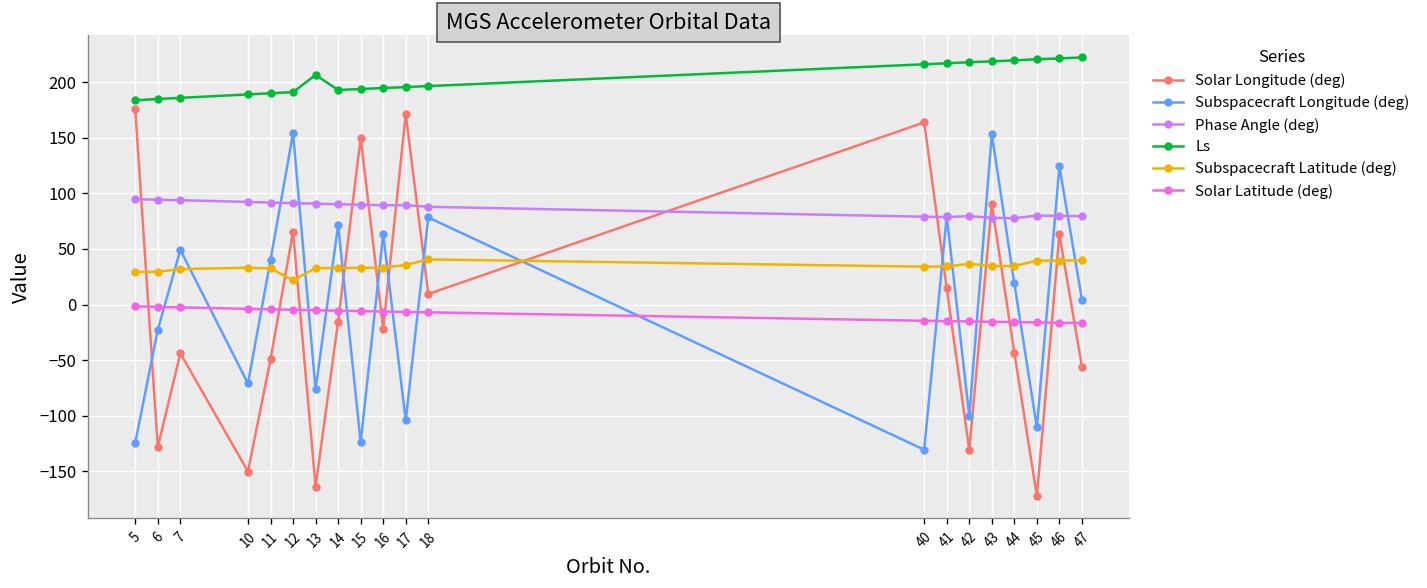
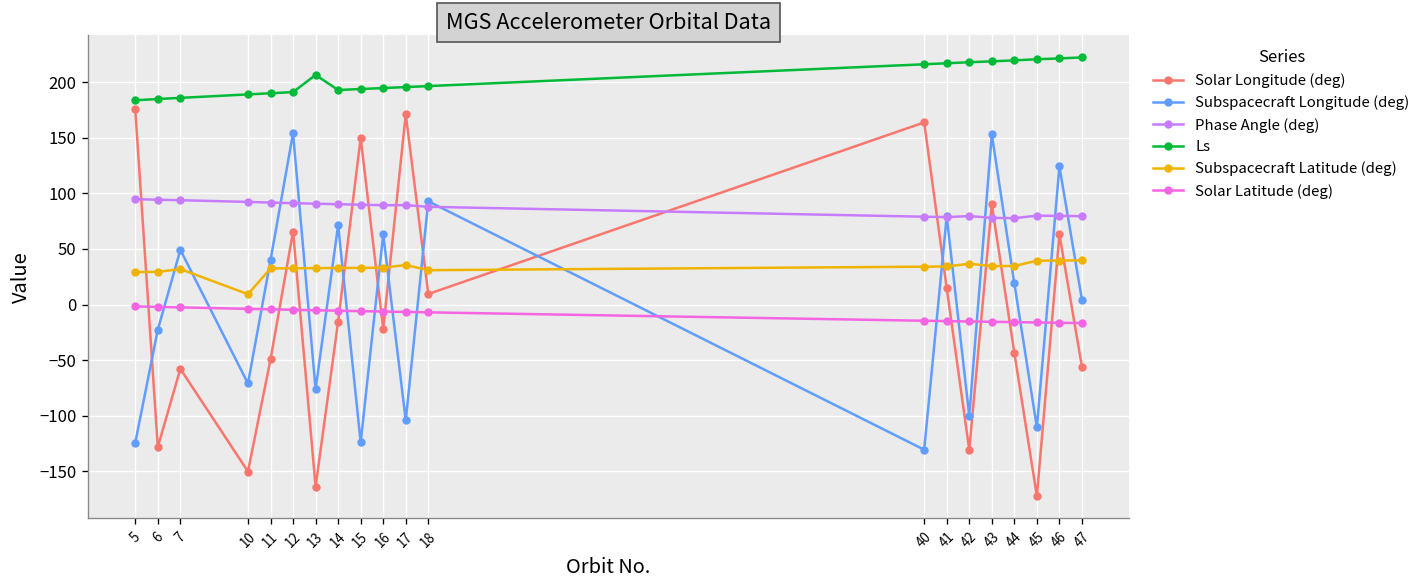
Solar Longitude (deg), 7: -40 -> -60
Subspacecraft Latitude (deg), 10: 30 -> 10
Subspacecraft Latitude (deg), 12: 20 -> 30
Subspacecraft Longitude (deg), 18: 80 -> 90
Subspacecraft Latitude (deg), 18: 40 -> 30
